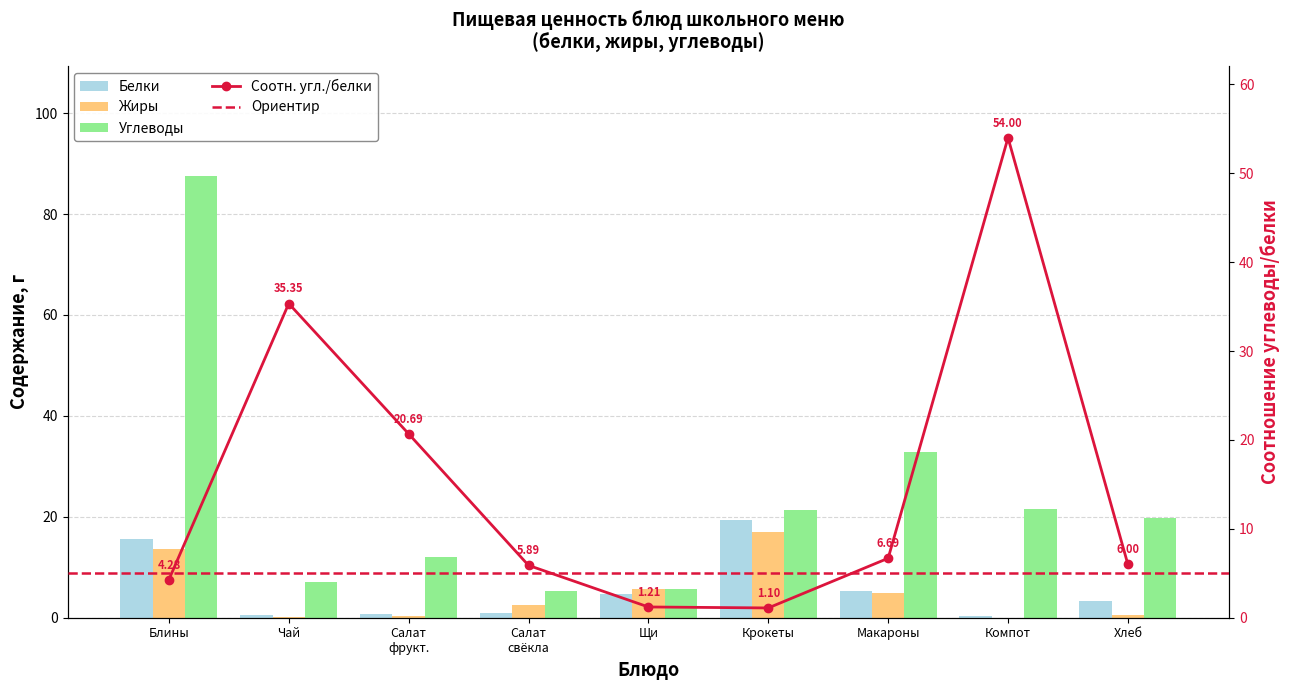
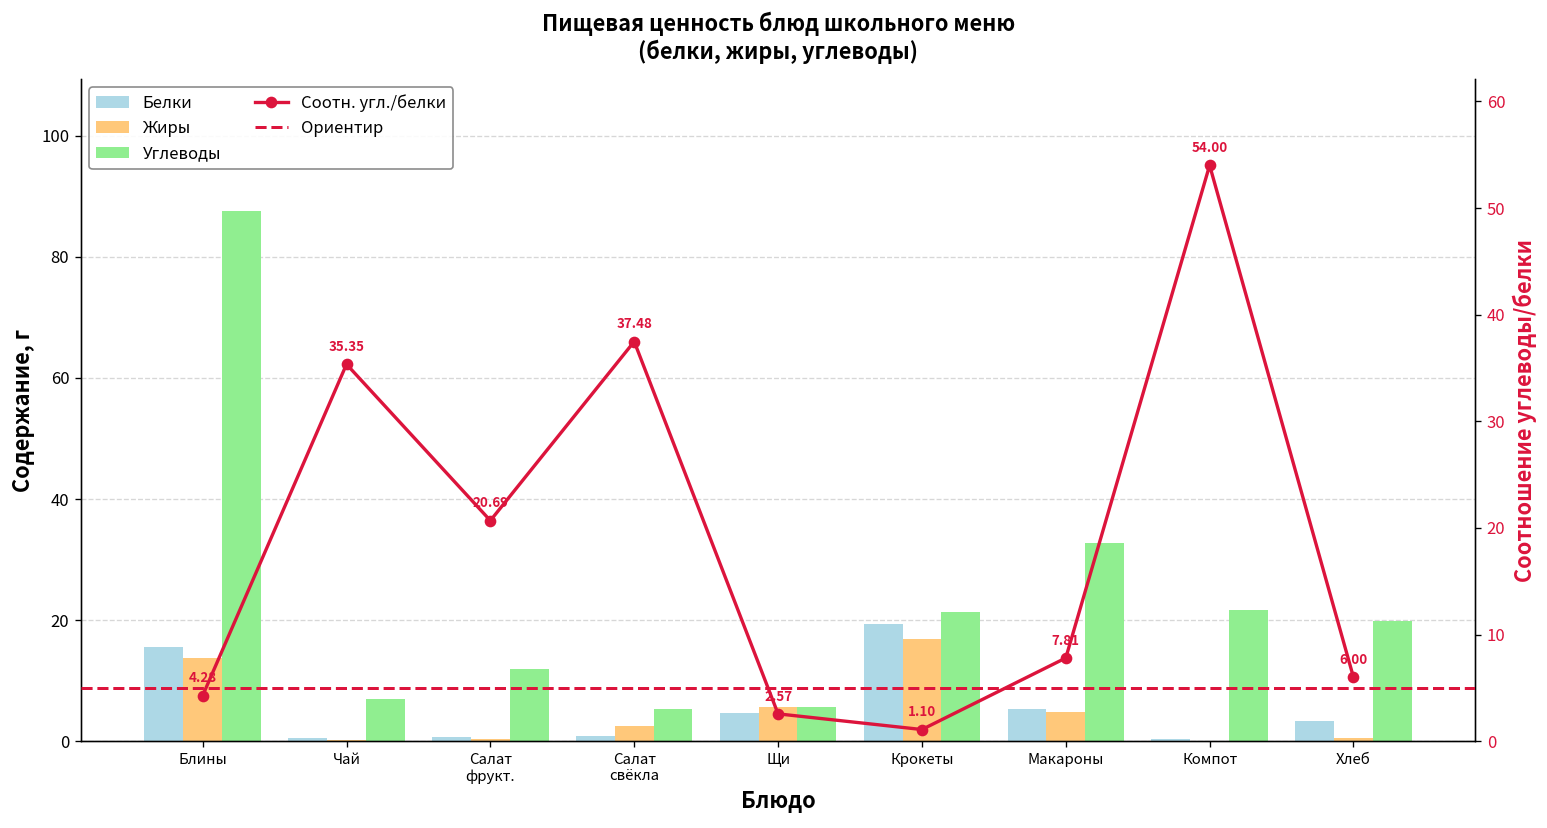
Соотн. угл./белки, Салат свёкла: 5.89 -> 37.48
Соотн. угл./белки, Щи: 1.21 -> 2.57
Соотн. угл./белки, Макароны: 6.69 -> 7.81
